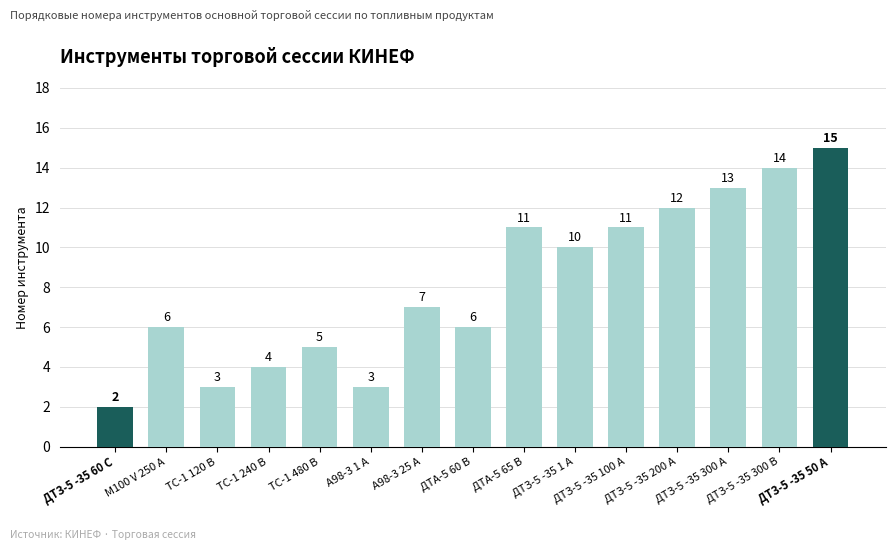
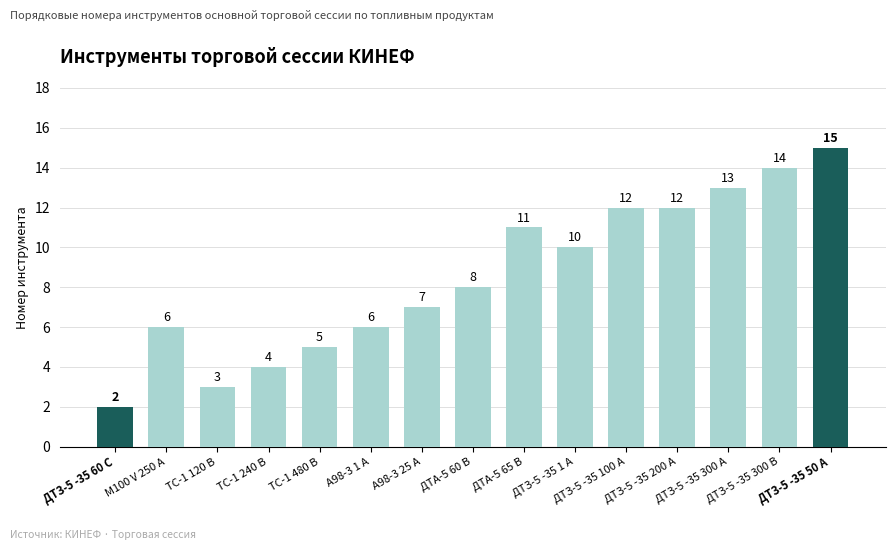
А98-3 1 А: 3 -> 6
ДТА-5 60 В: 6 -> 8
ДТЗ-5 -35 100 А: 11 -> 12
